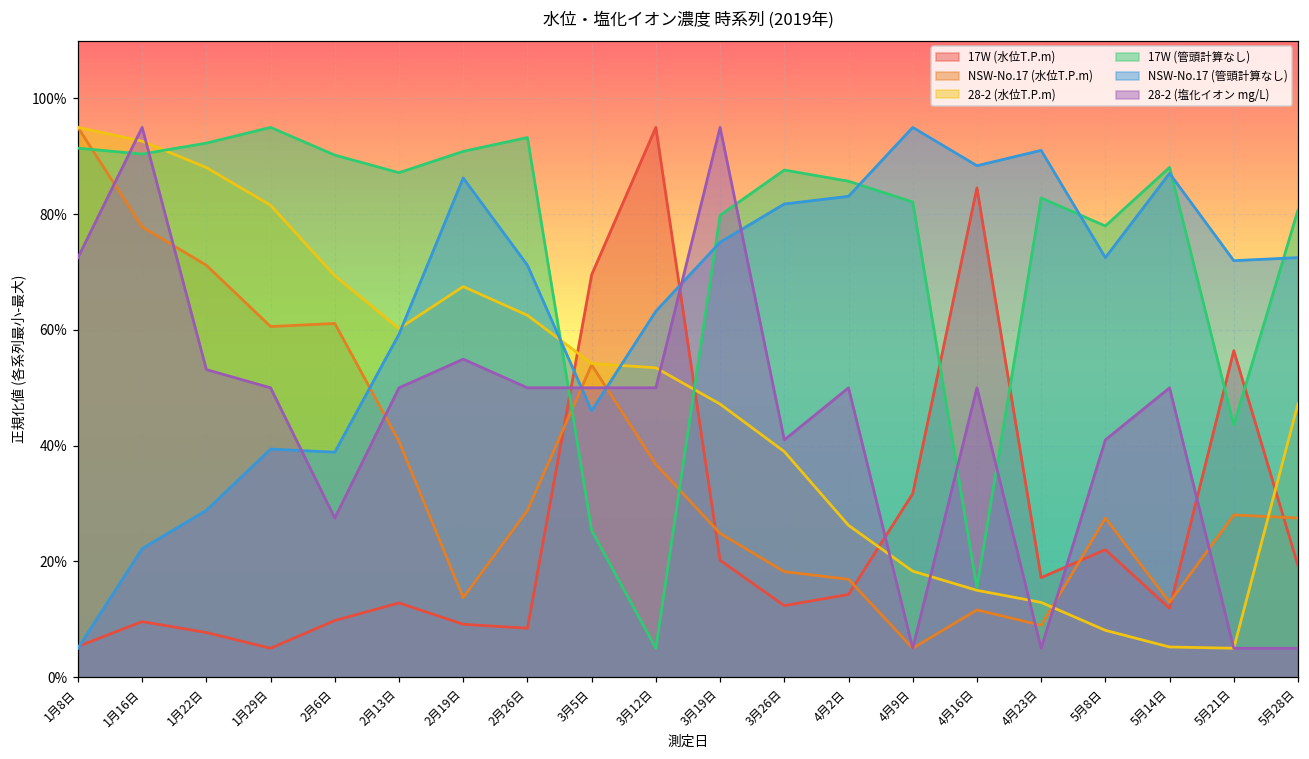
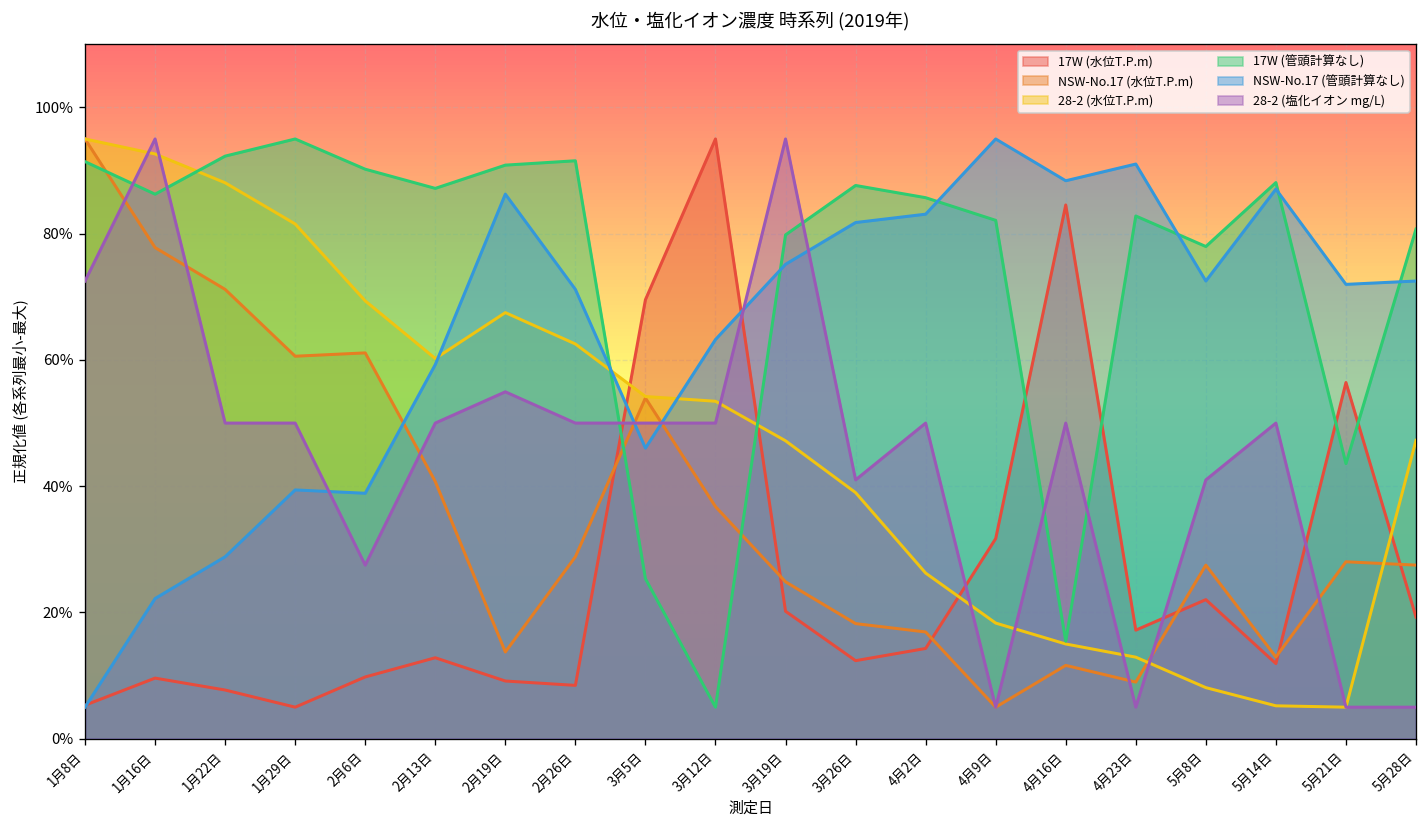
17W (管頭計算なし), 1月16日: 90% -> 86%
28-2 (塩化イオン mg/L), 1月22日: 53% -> 50%
17W (管頭計算なし), 2月26日: 93% -> 92%
